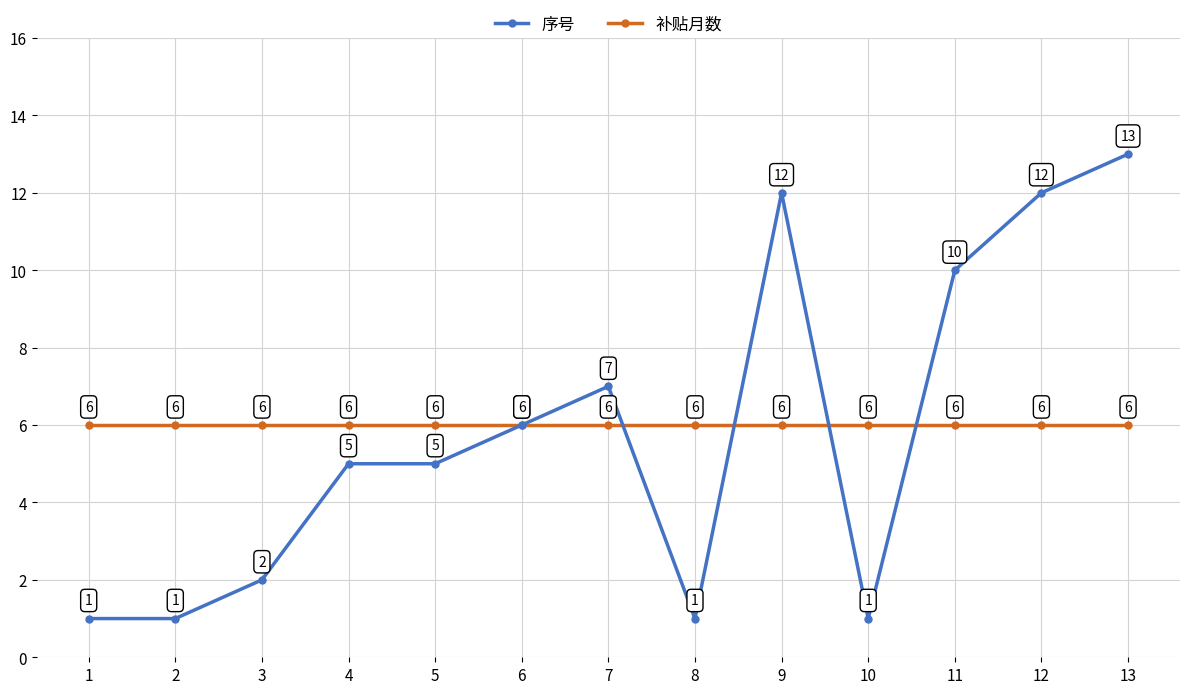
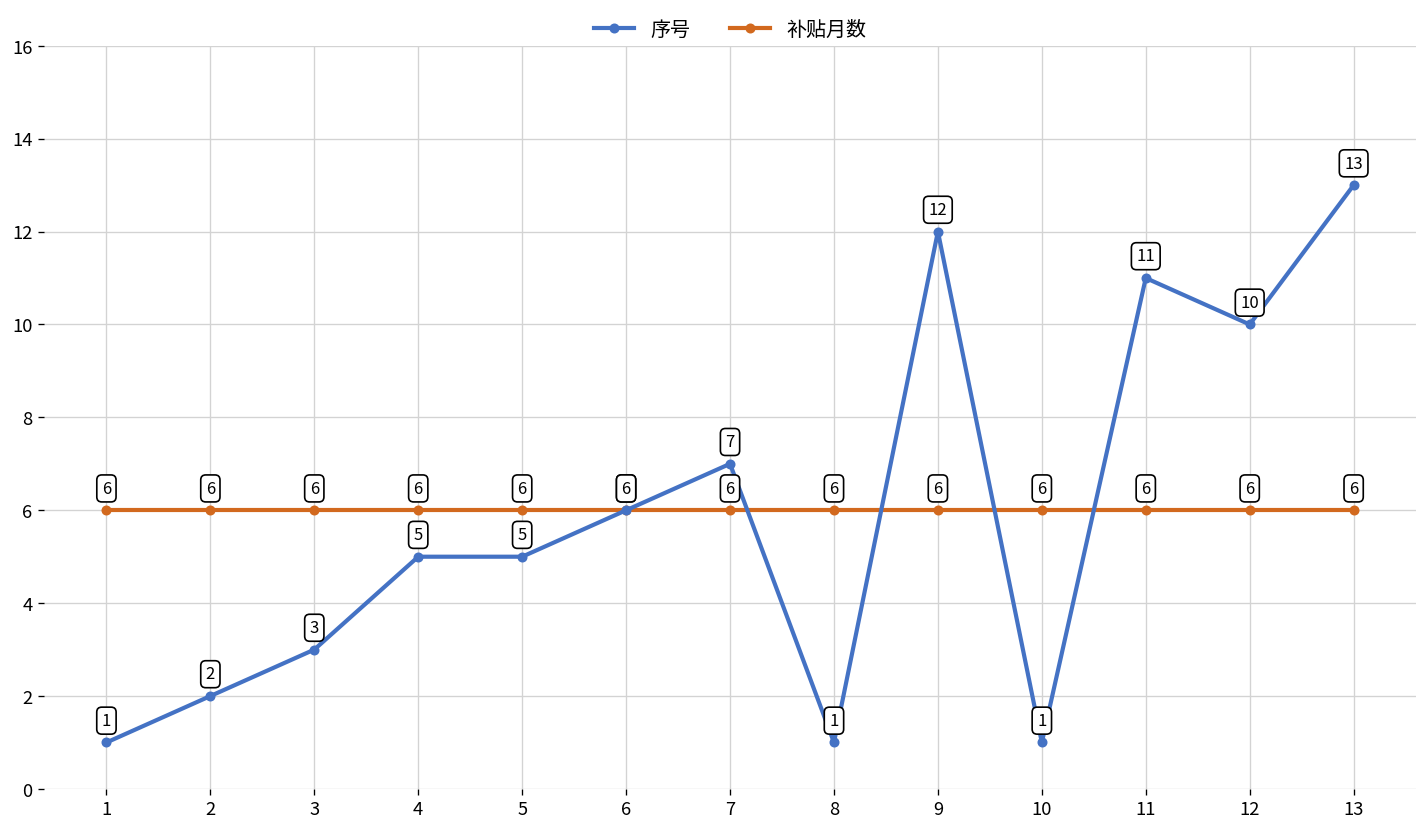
序号, 2: 1 -> 2
序号, 3: 2 -> 3
序号, 11: 10 -> 11
序号, 12: 12 -> 10
